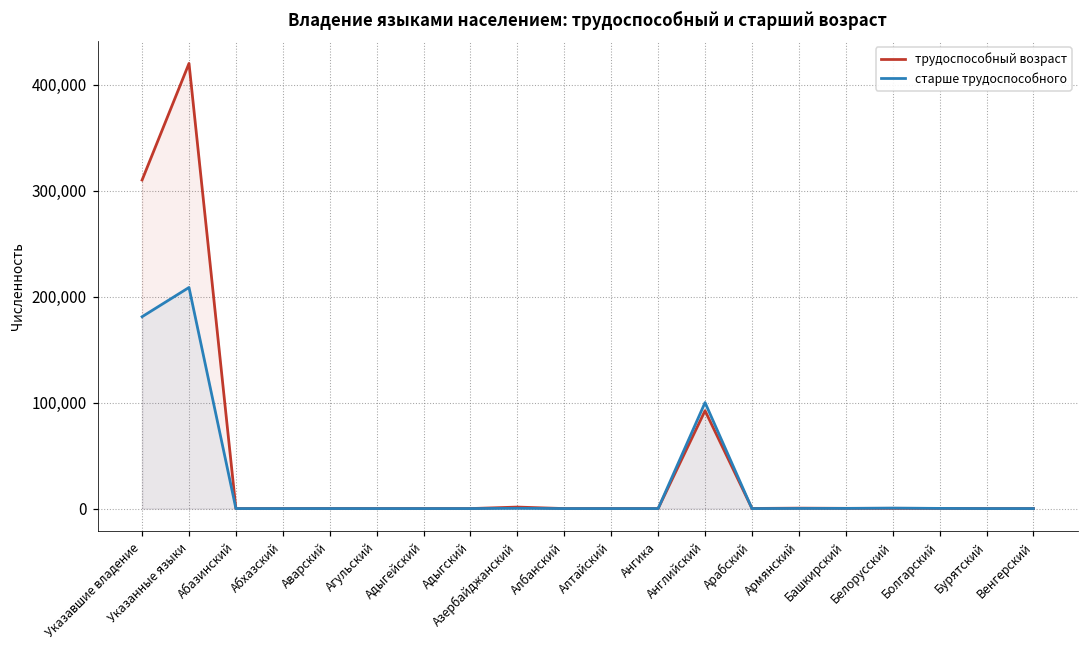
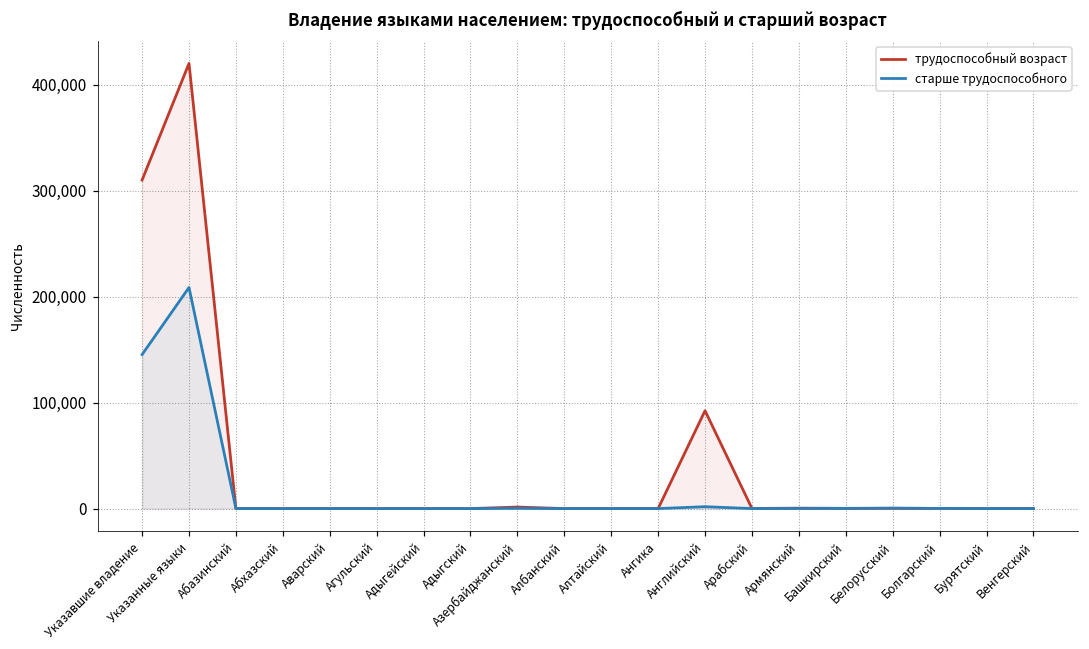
старше трудоспособного, Указавшие владение: 180,000 -> 150,000
старше трудоспособного, Английский: 100,000 -> 0
